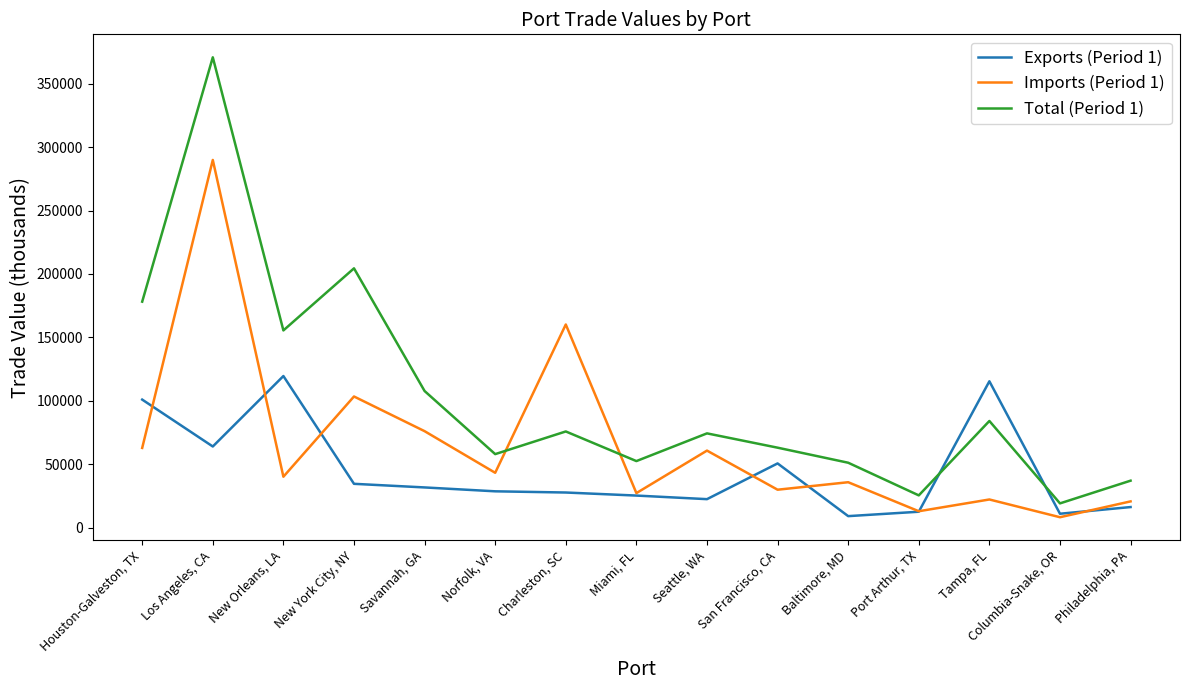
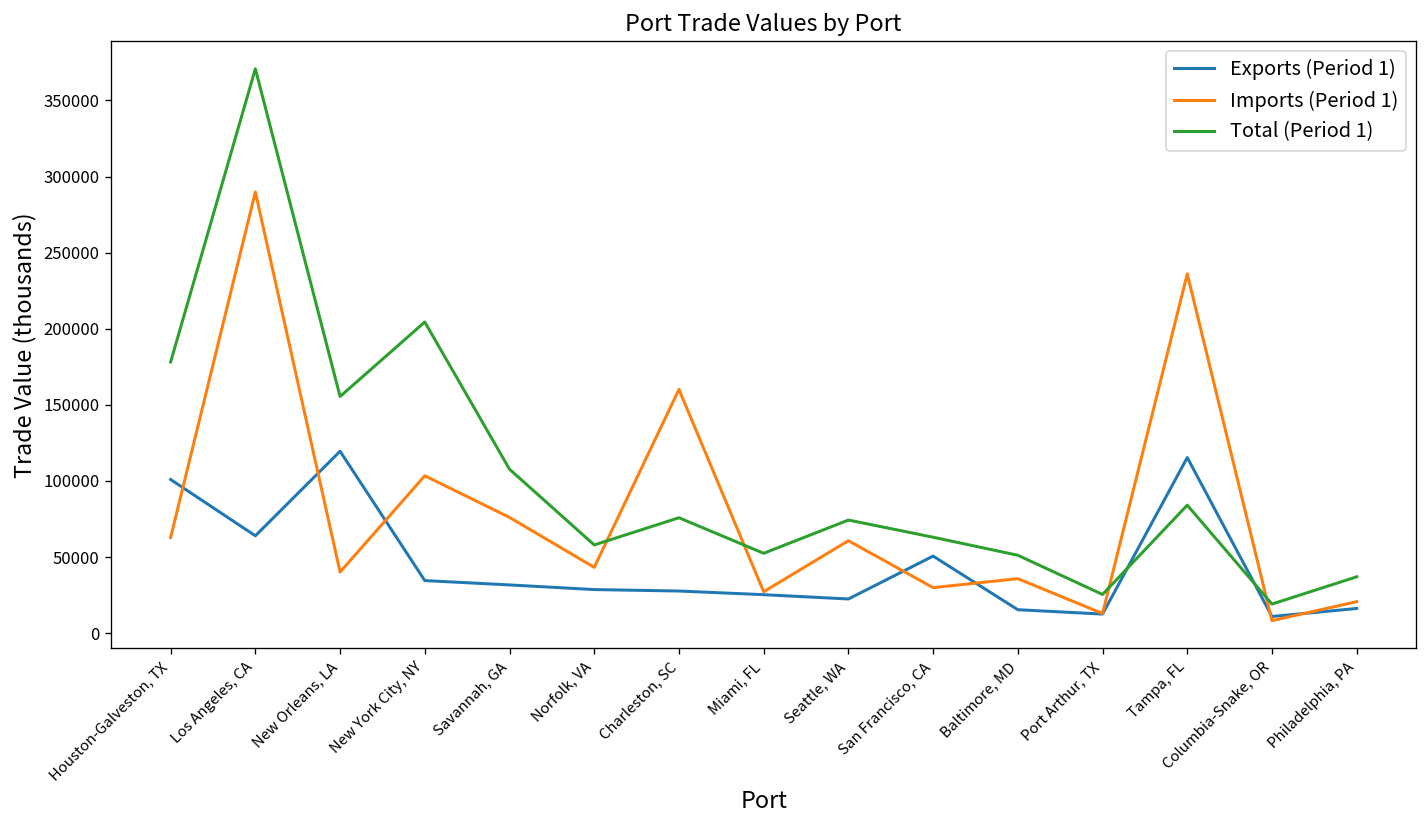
Exports (Period 1), Baltimore, MD: 9000 -> 15000
Imports (Period 1), Tampa, FL: 22000 -> 236000
